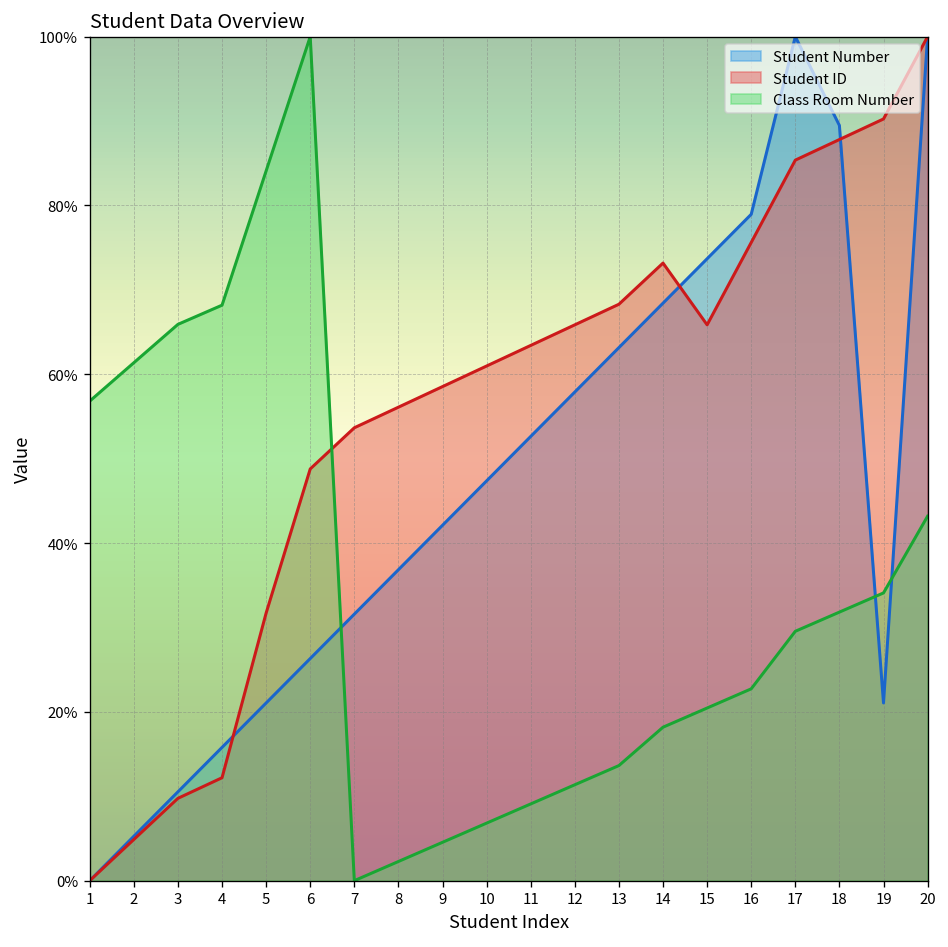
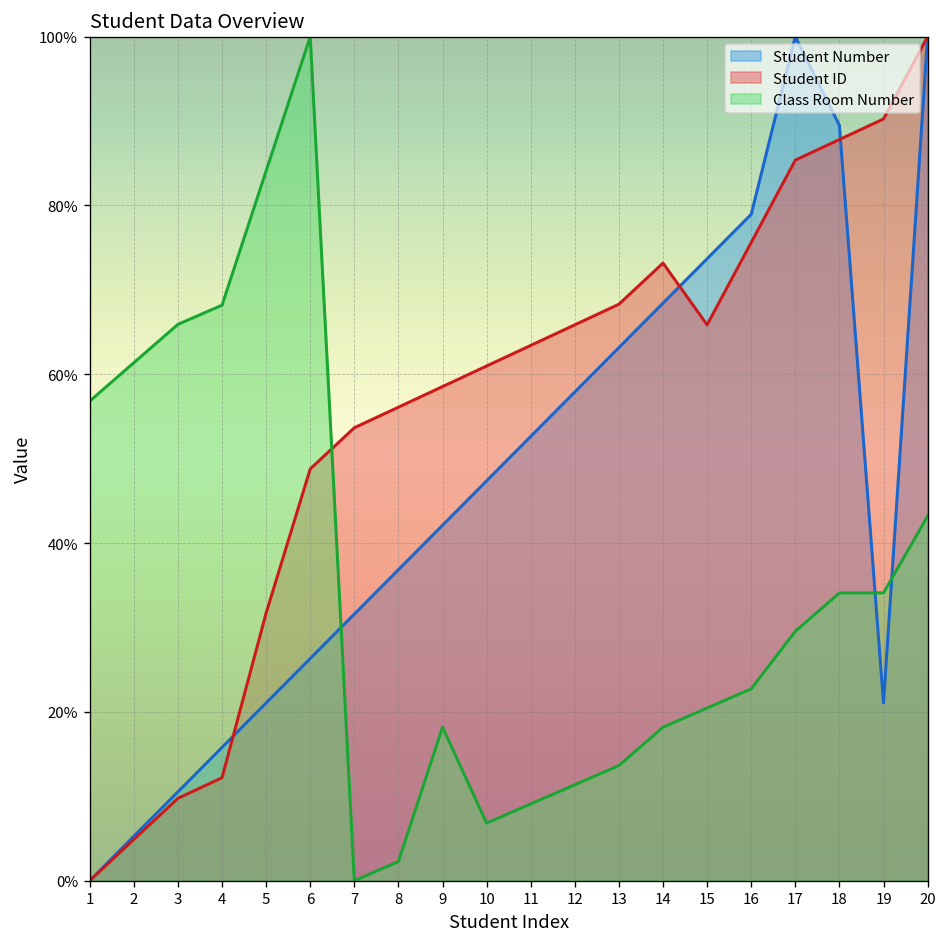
Class Room Number, 9: 5% -> 18%
Class Room Number, 18: 32% -> 34%
